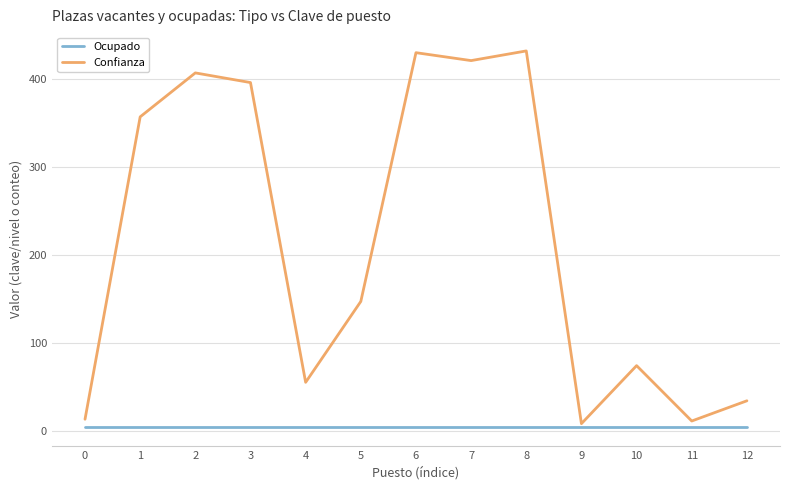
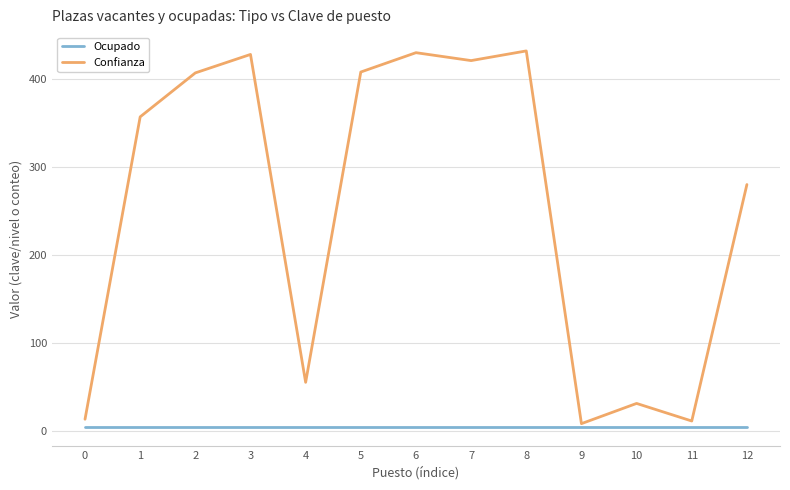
Confianza, 3: 400 -> 430
Confianza, 5: 150 -> 410
Confianza, 10: 70 -> 30
Confianza, 12: 30 -> 280
